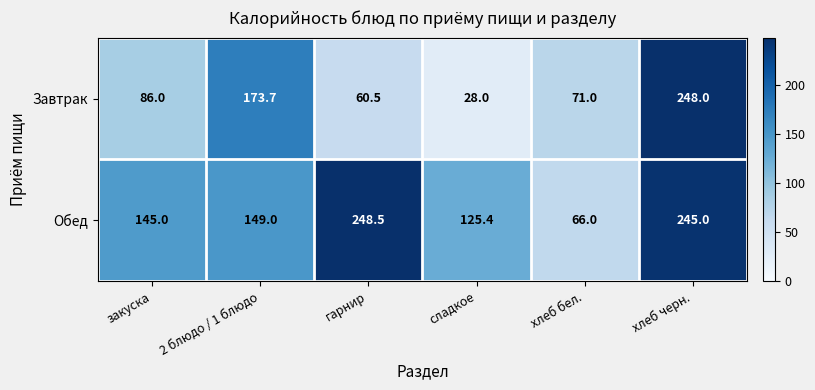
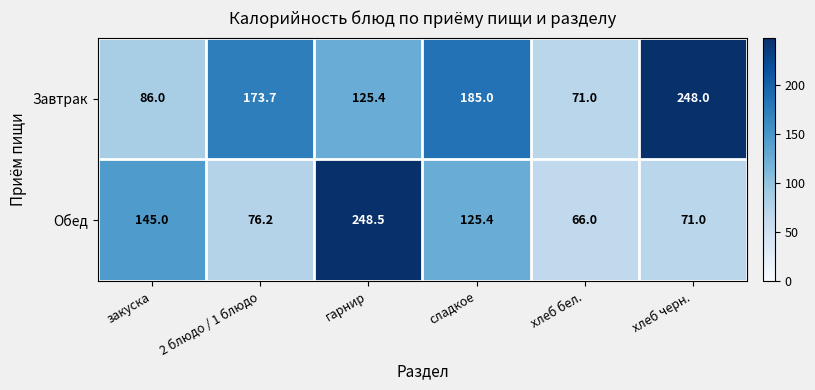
Завтрак, гарнир: 60.5 -> 125.4
Завтрак, сладкое: 28.0 -> 185.0
Обед, 2 блюдо / 1 блюдо: 149.0 -> 76.2
Обед, хлеб черн.: 245.0 -> 71.0
